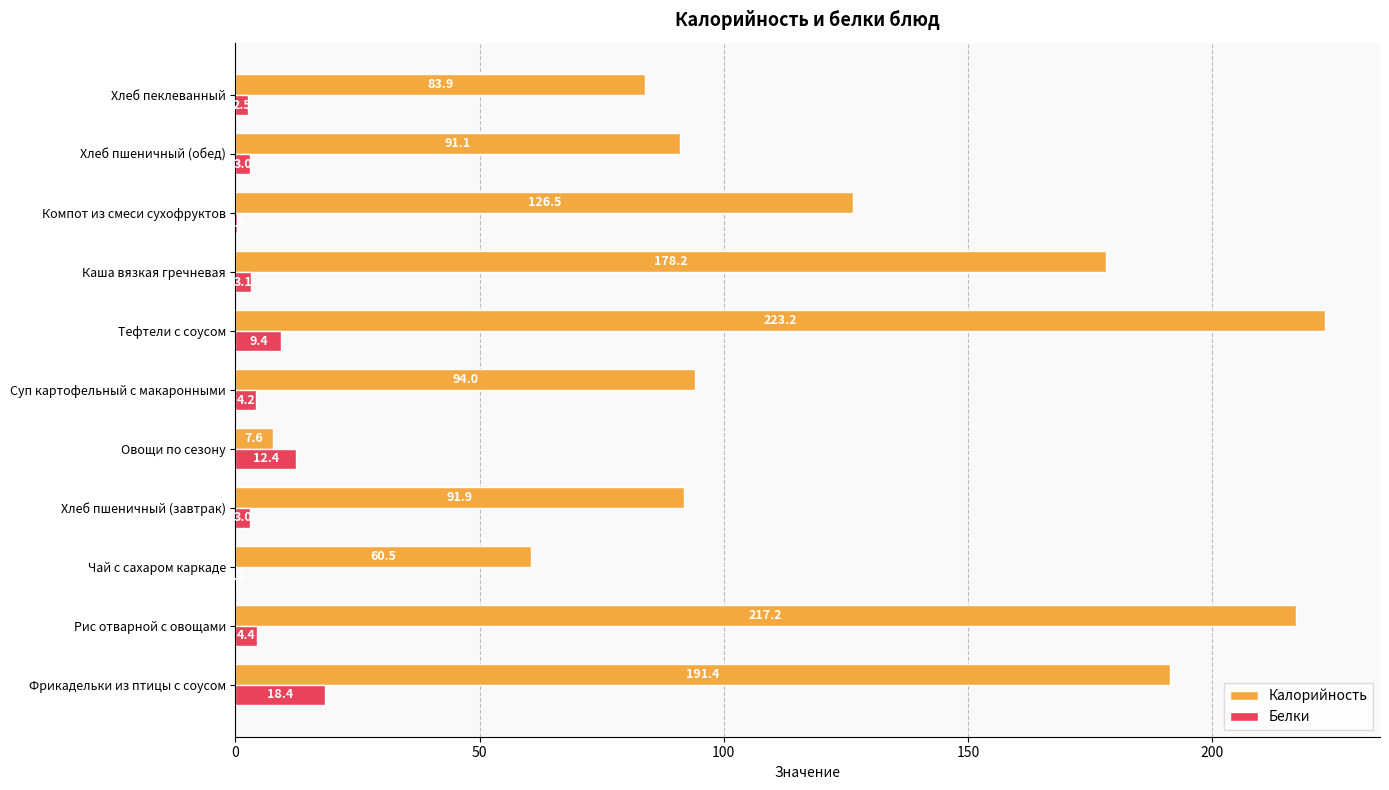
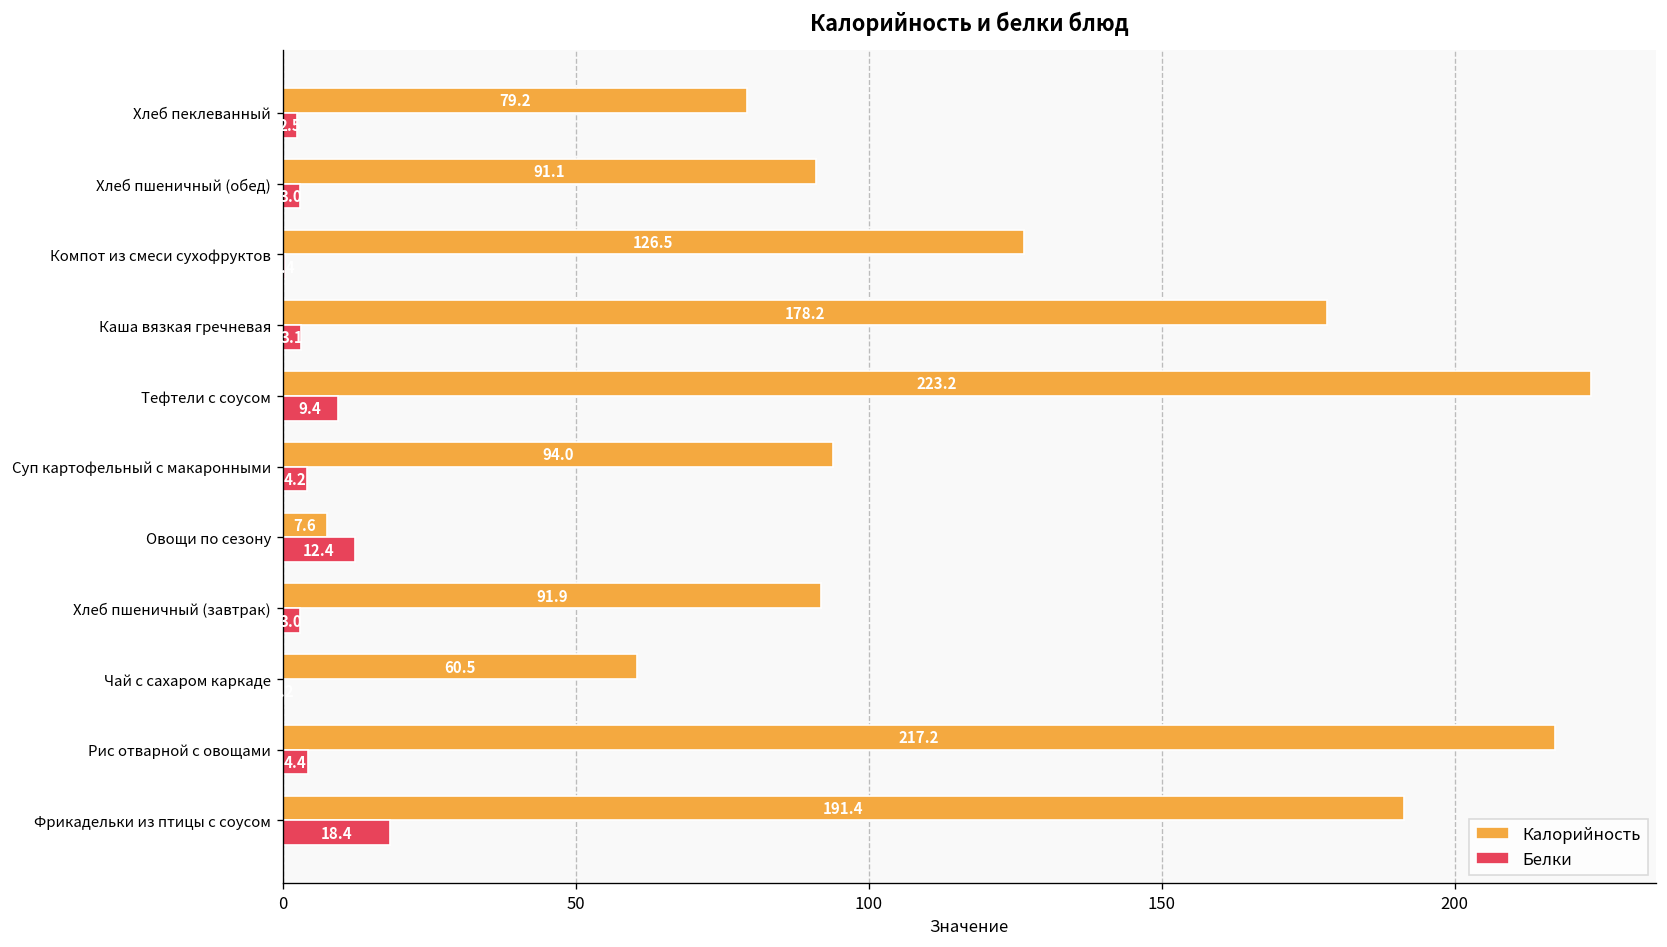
Калорийность, Хлеб пеклеванный: 83.9 -> 79.2
